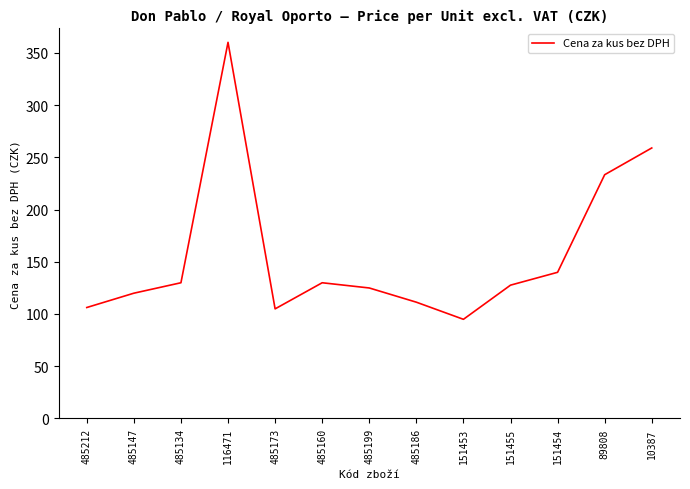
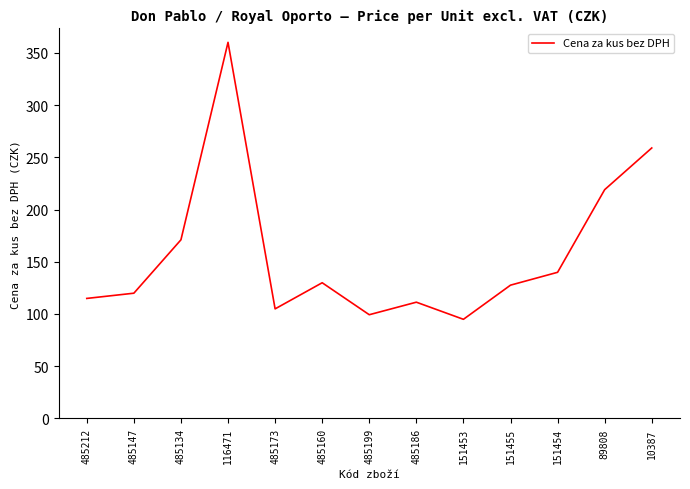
485212: 106 -> 115
485134: 130 -> 171
485199: 125 -> 99
89808: 233 -> 219
